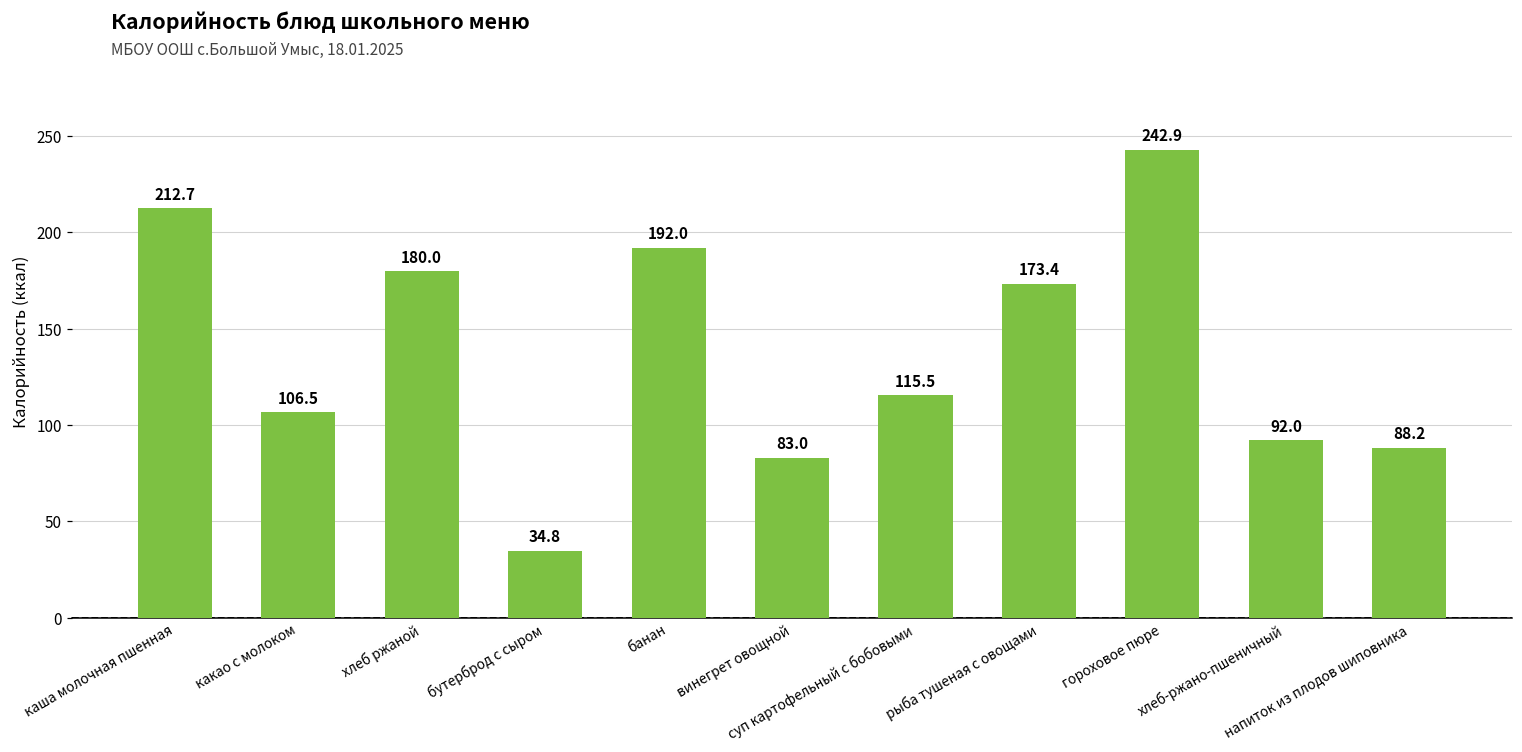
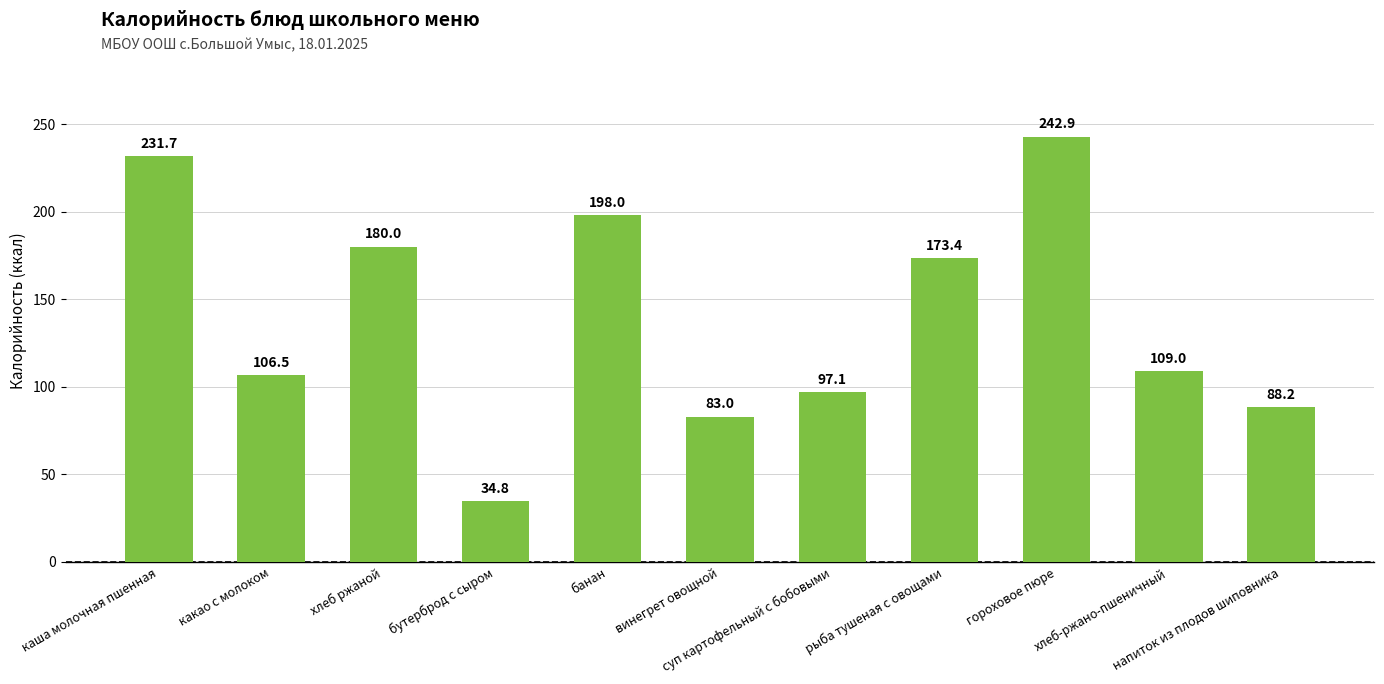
каша молочная пшенная: 212.7 -> 231.7
банан: 192.0 -> 198.0
суп картофельный с бобовыми: 115.5 -> 97.1
хлеб-ржано-пшеничный: 92.0 -> 109.0
